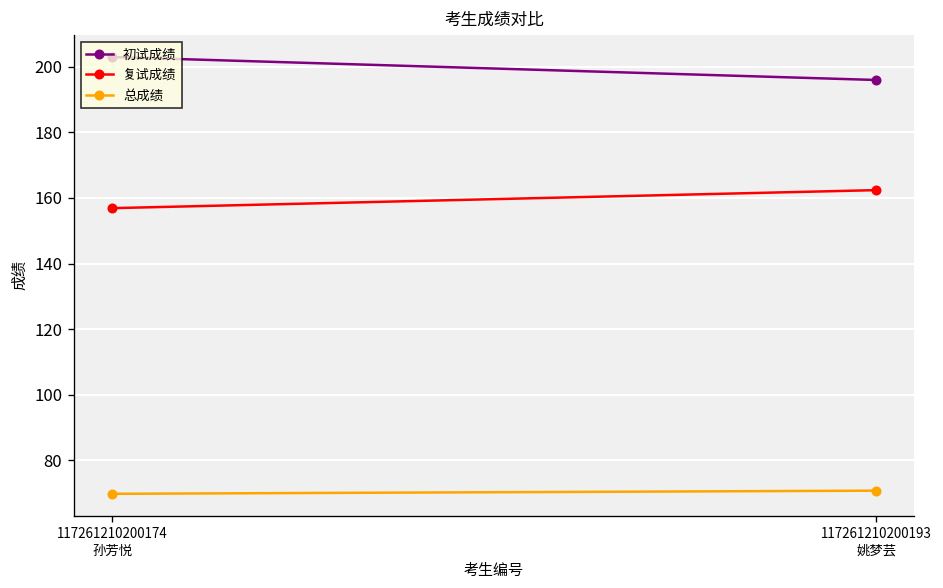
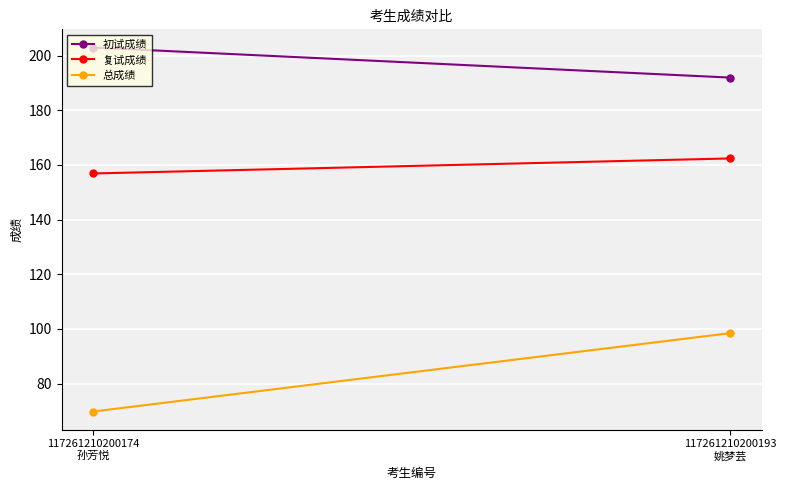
初试成绩, 117261210200193 姚梦芸: 196 -> 192
总成绩, 117261210200193 姚梦芸: 71 -> 98
